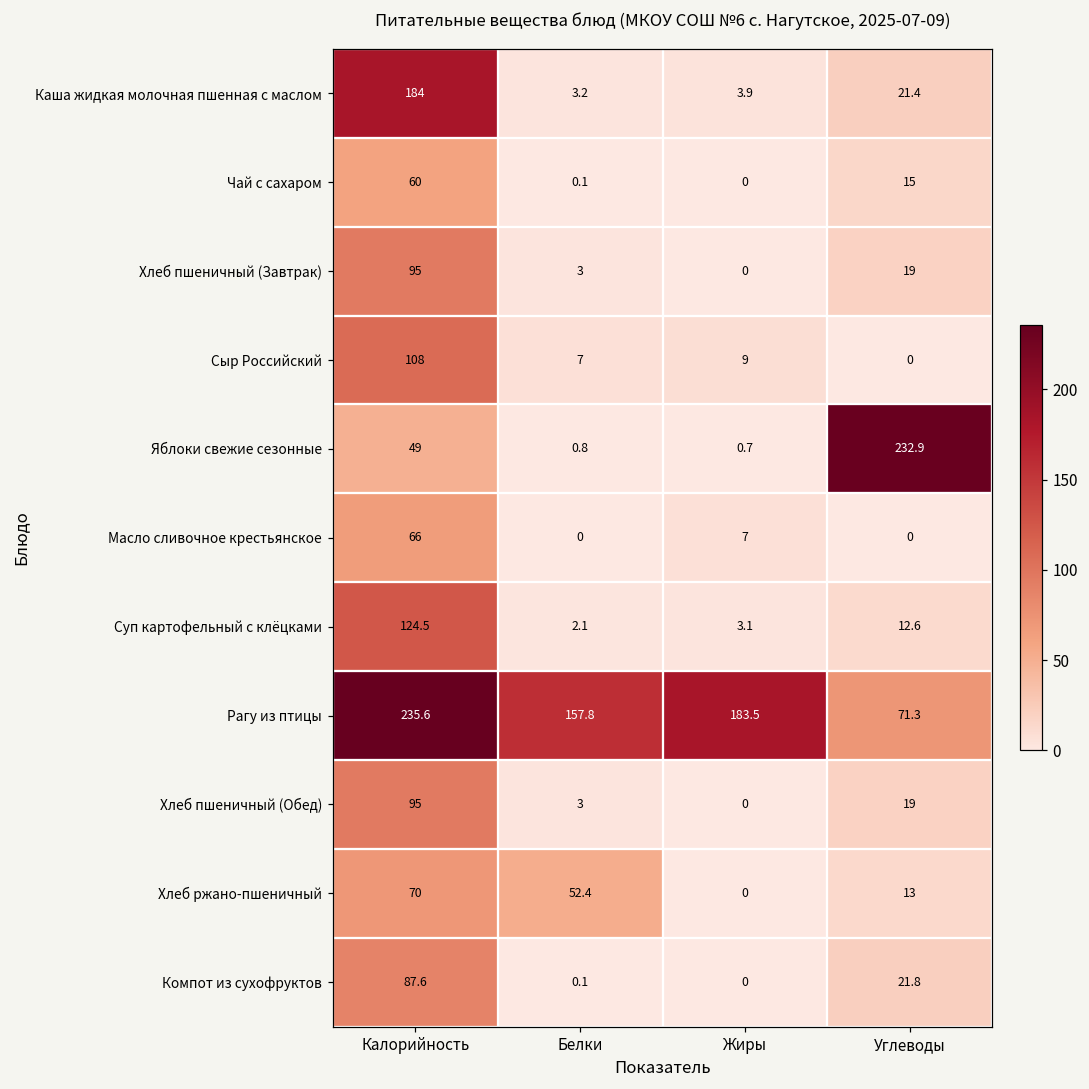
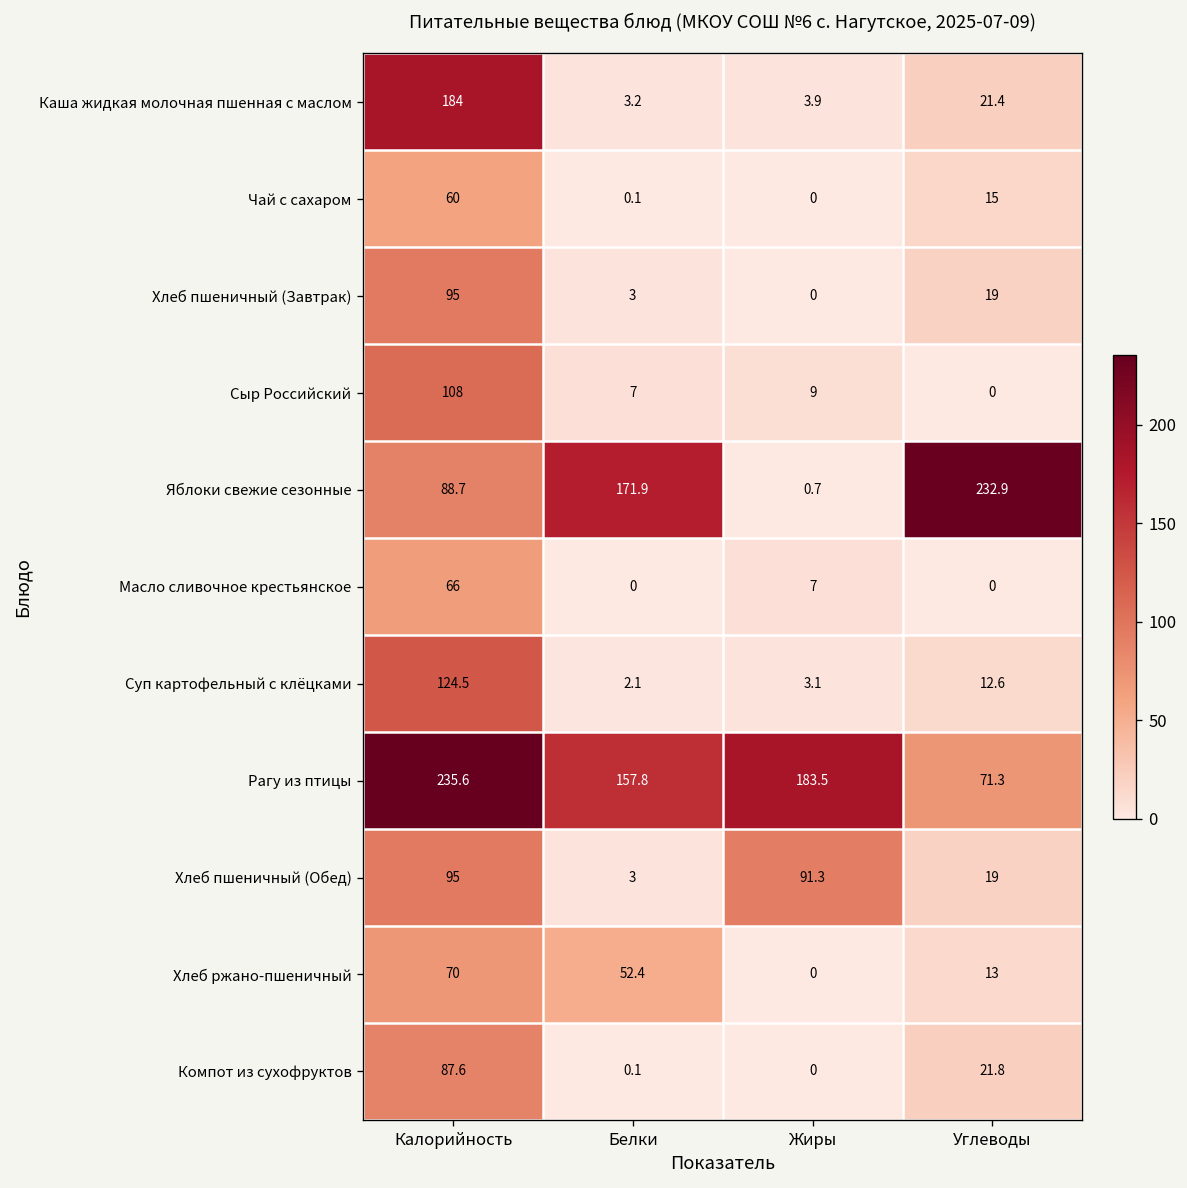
Яблоки свежие сезонные, Калорийность: 49 -> 88.7
Яблоки свежие сезонные, Белки: 0.8 -> 171.9
Хлеб пшеничный (Обед), Жиры: 0 -> 91.3
